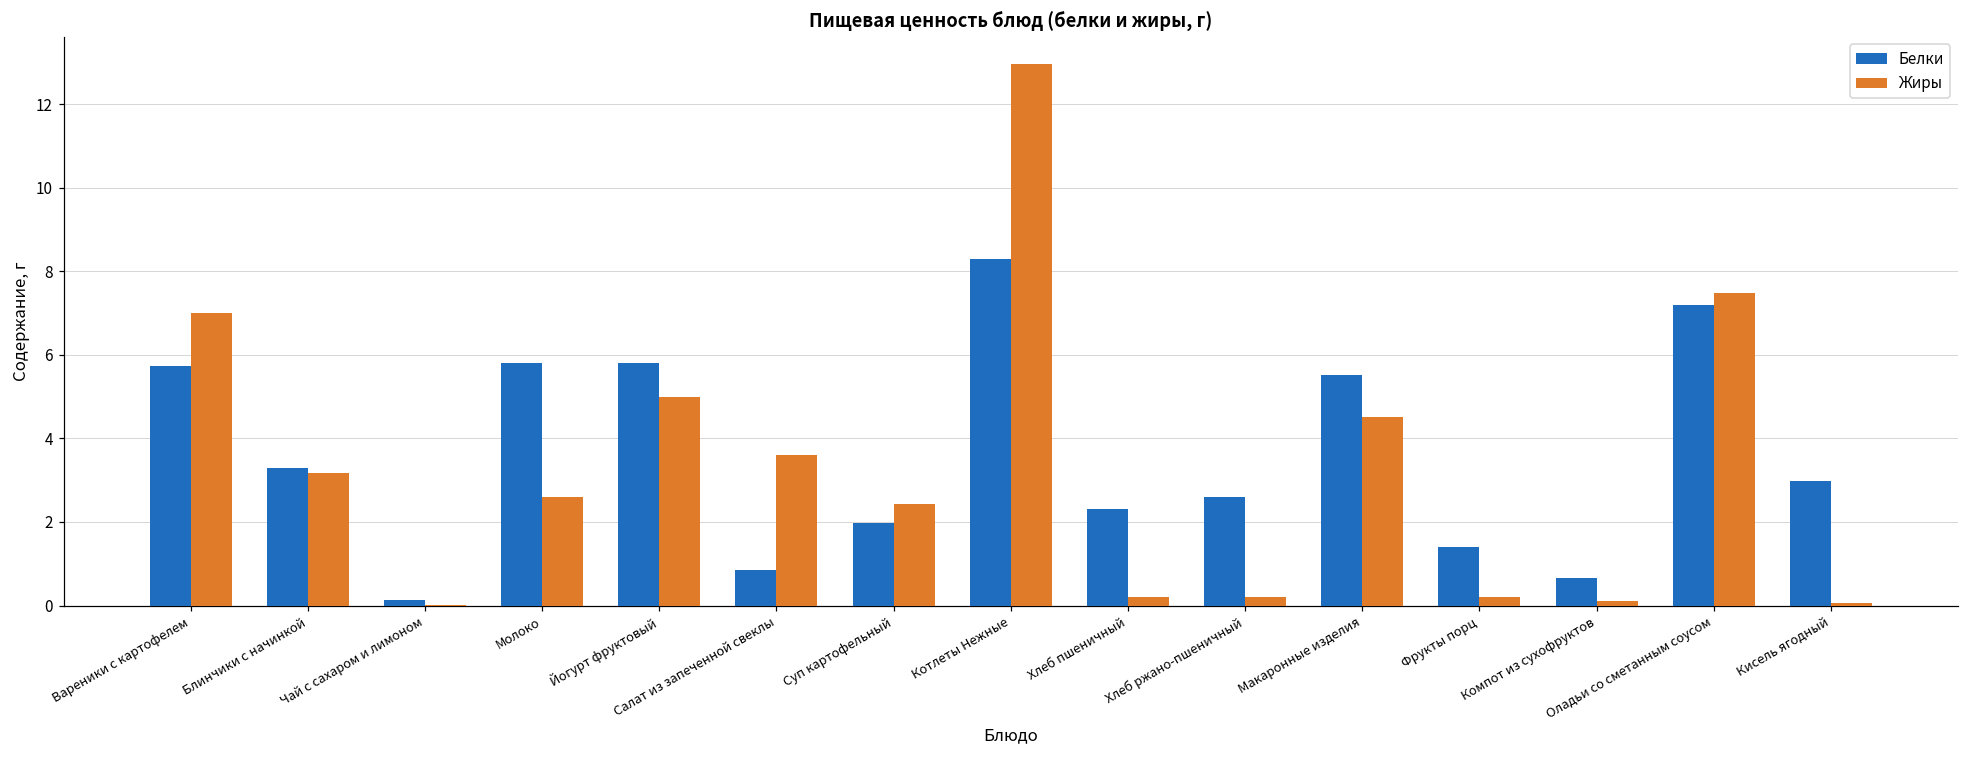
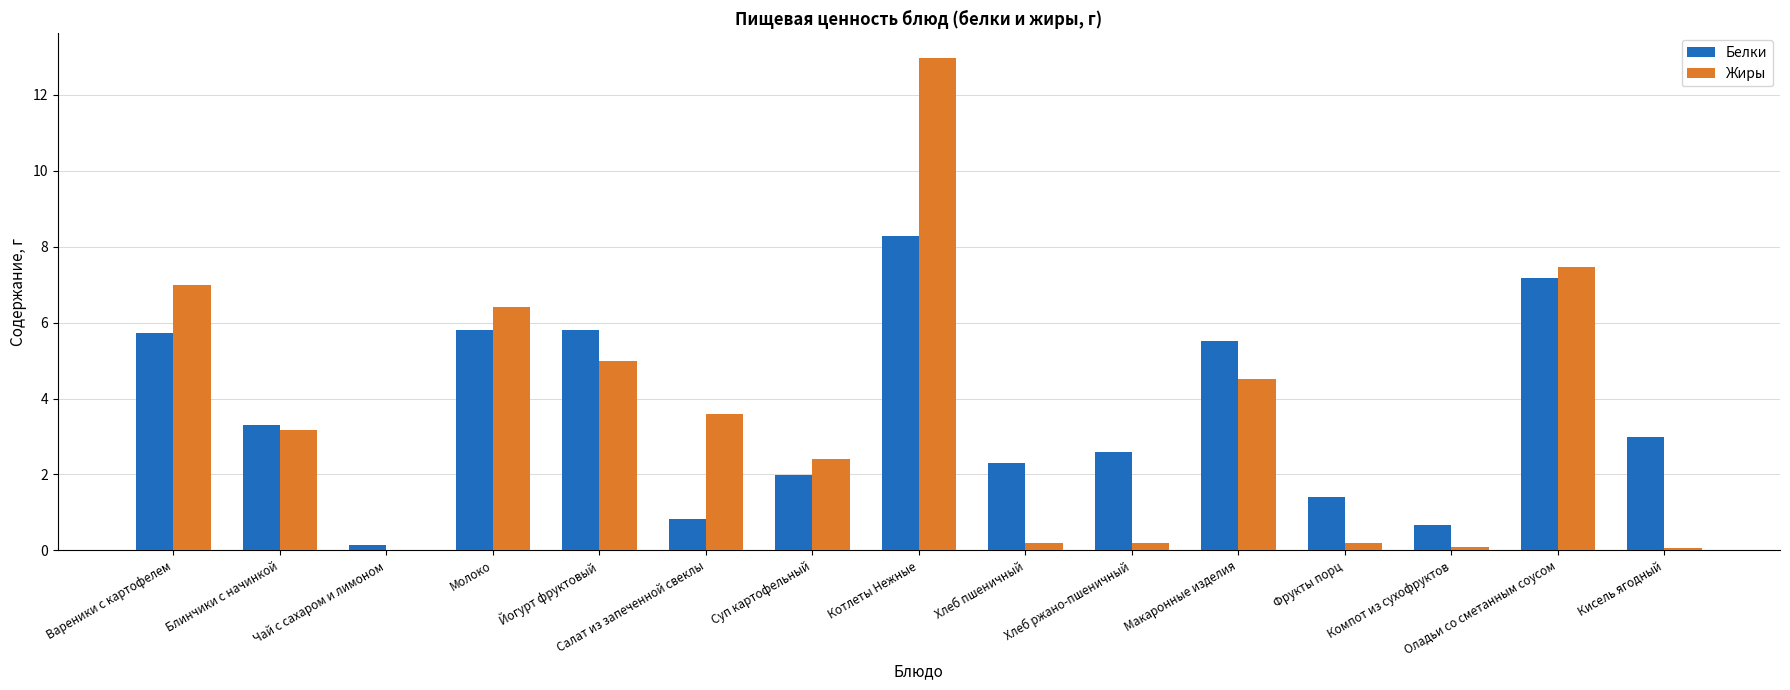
Жиры, Молоко: 2.6 -> 6.4
